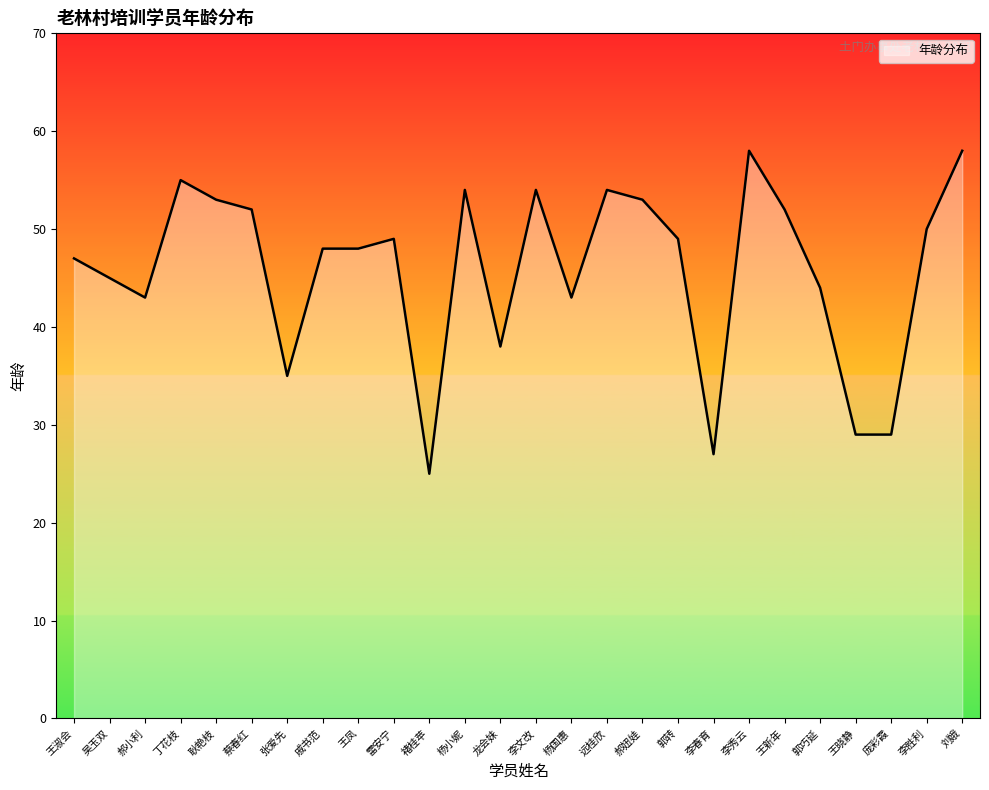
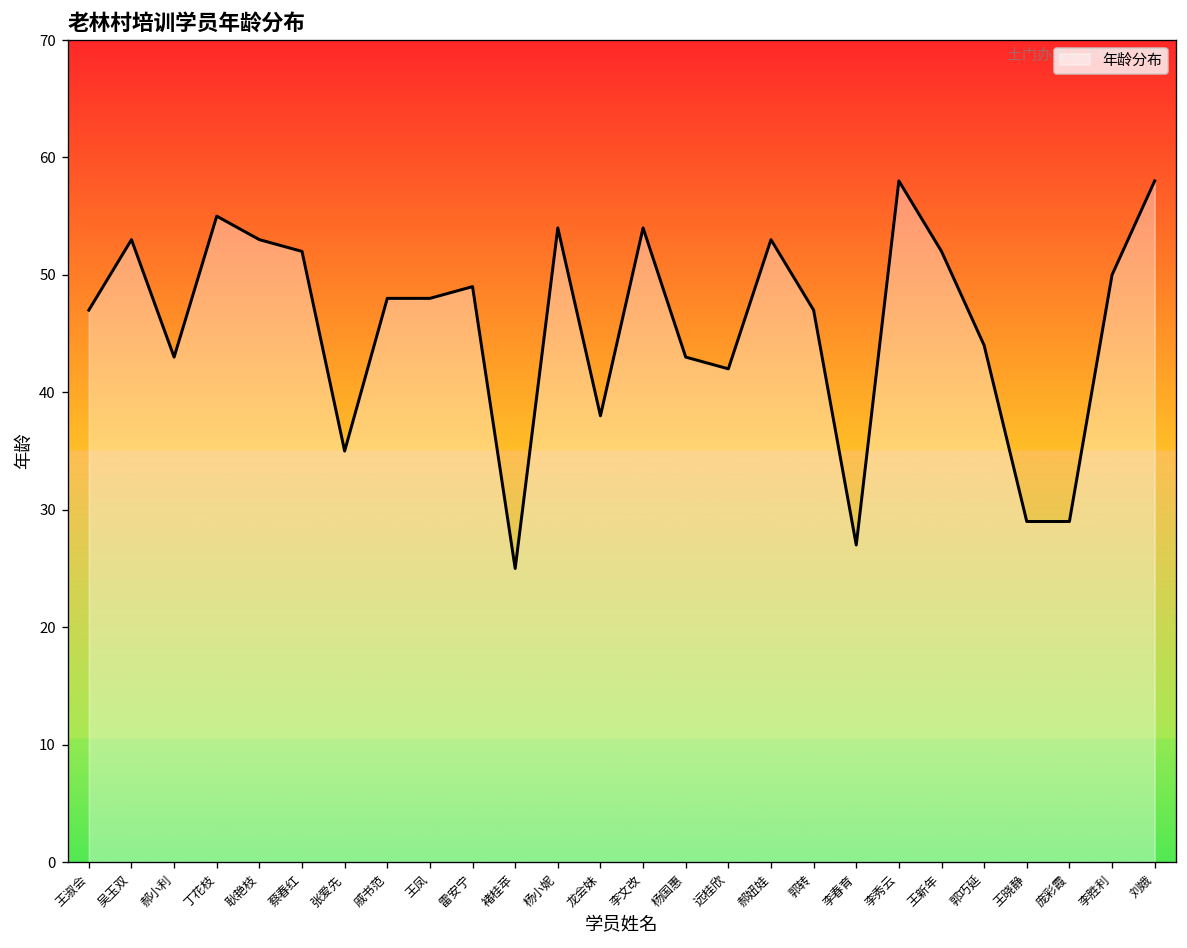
吴玉双: 45 -> 53
远桂欣: 54 -> 42
郭转: 49 -> 47
